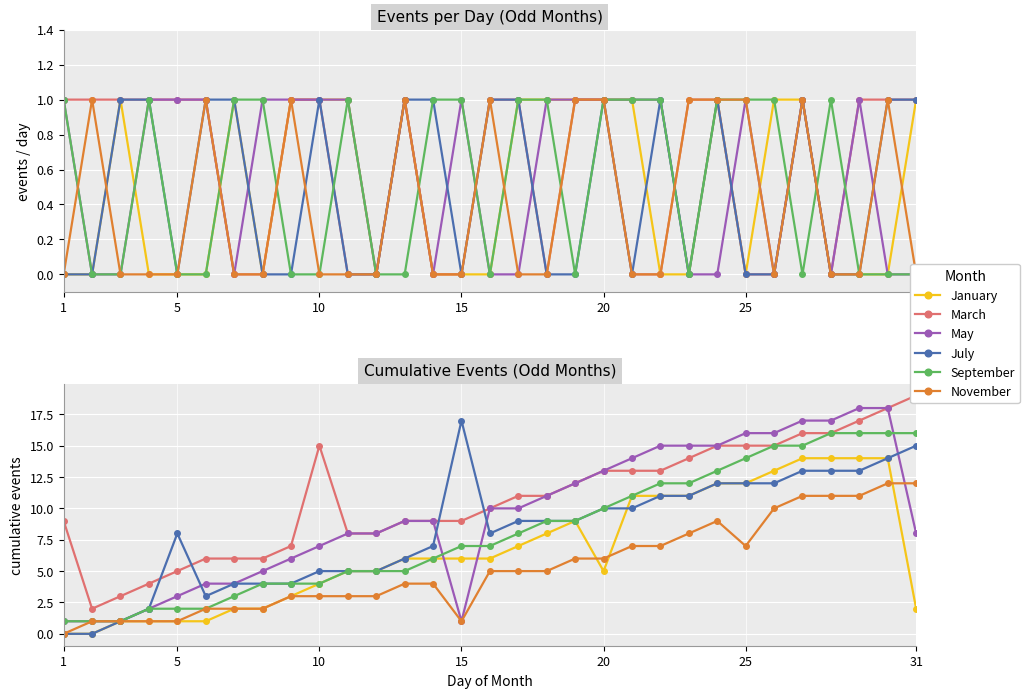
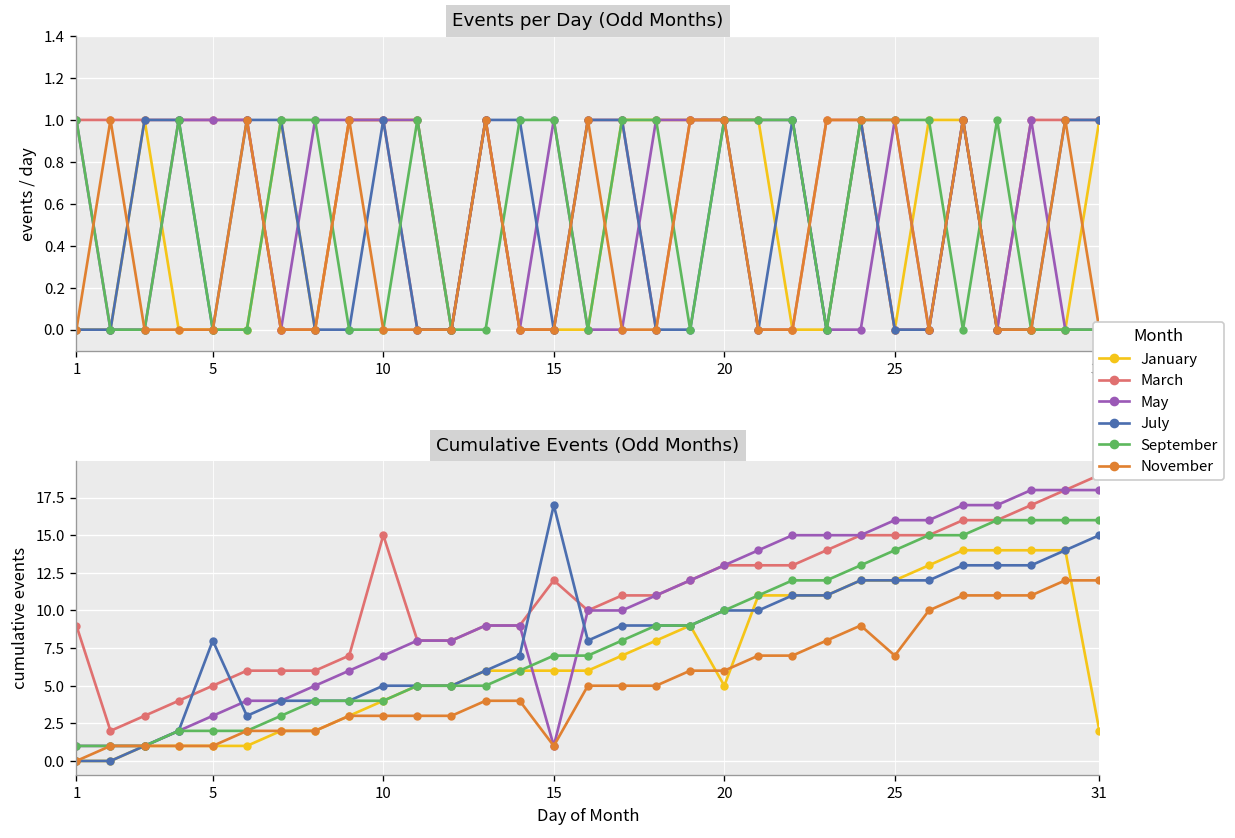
Cumulative Events (Odd Months), March, 15: 9 -> 12
Cumulative Events (Odd Months), May, 31: 8 -> 18
